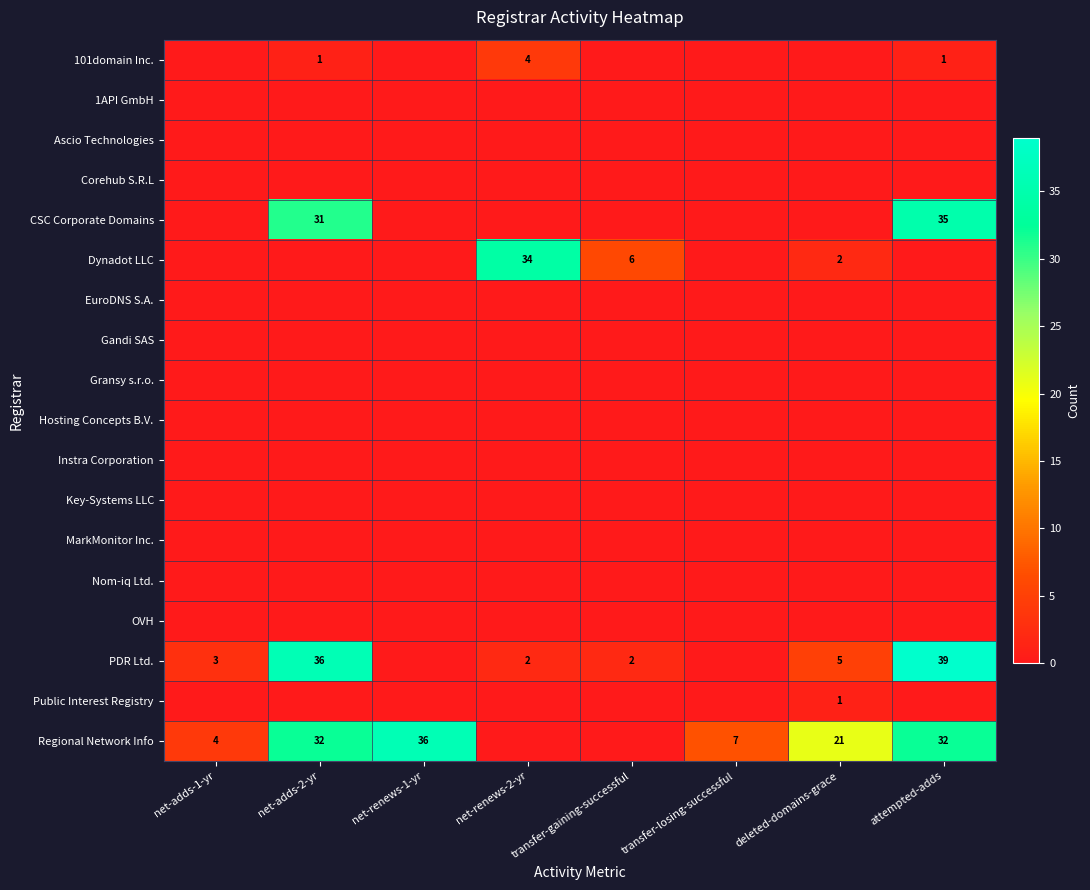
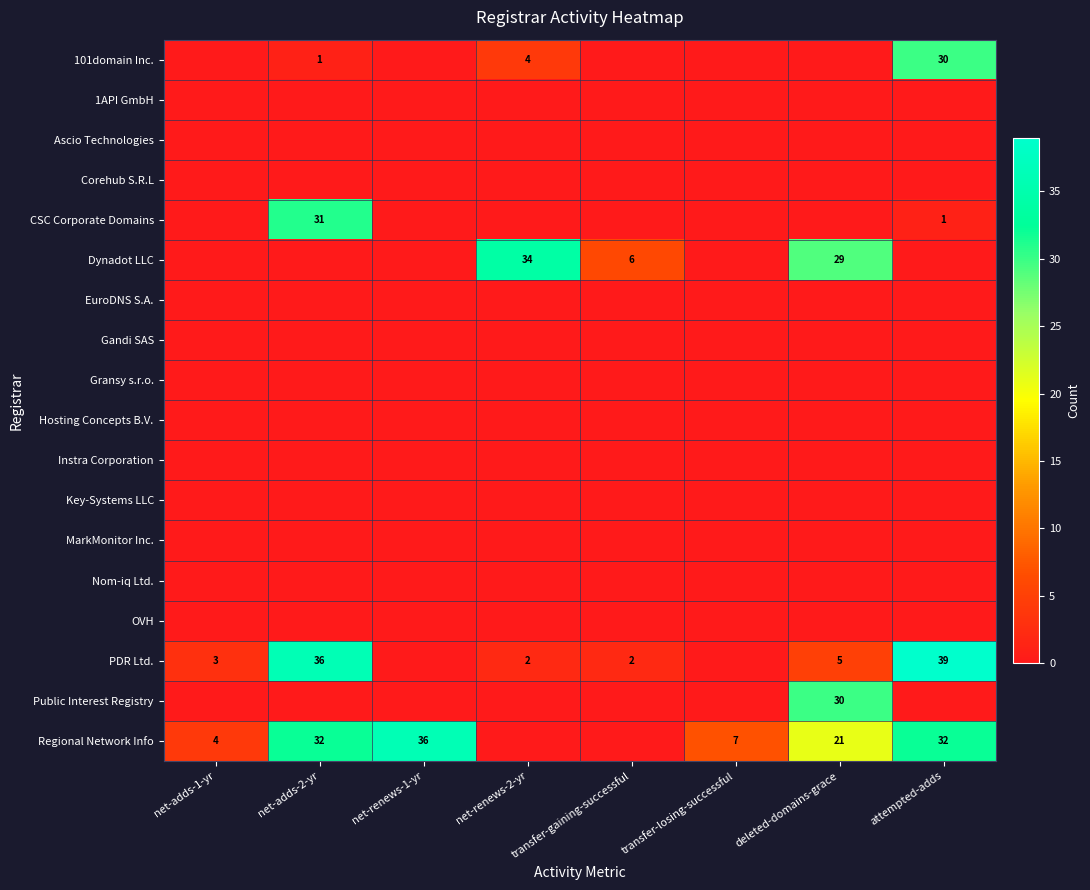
101domain Inc., attempted-adds: 1 -> 30
CSC Corporate Domains, attempted-adds: 35 -> 1
Dynadot LLC, deleted-domains-grace: 2 -> 29
Public Interest Registry, deleted-domains-grace: 1 -> 30
